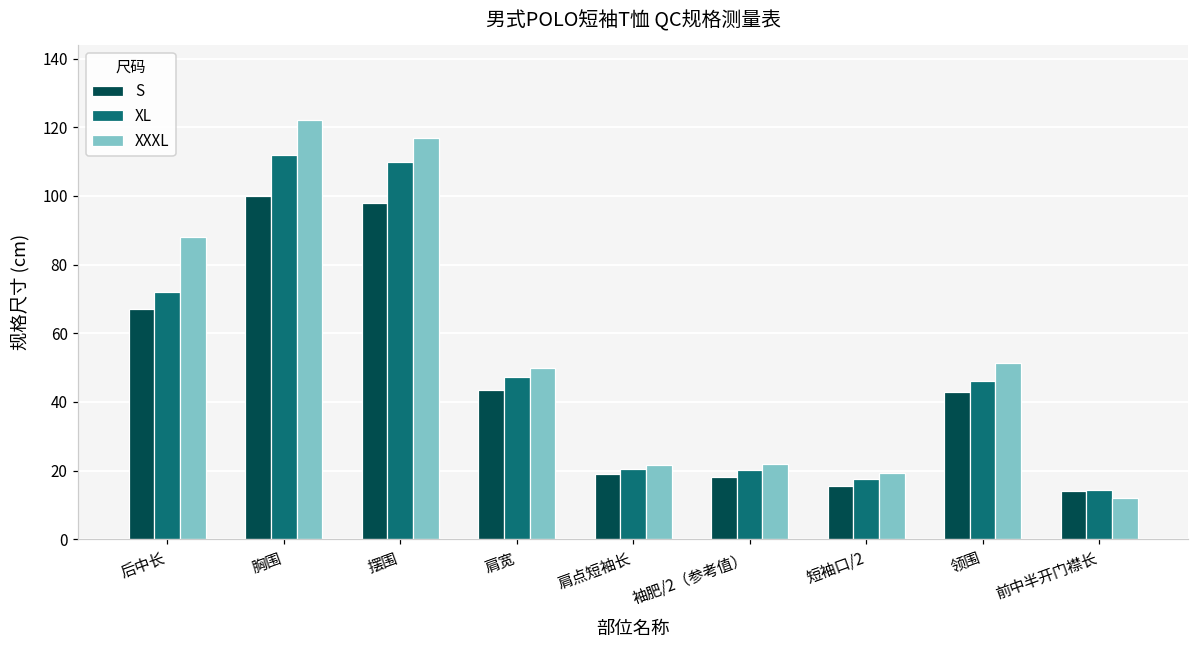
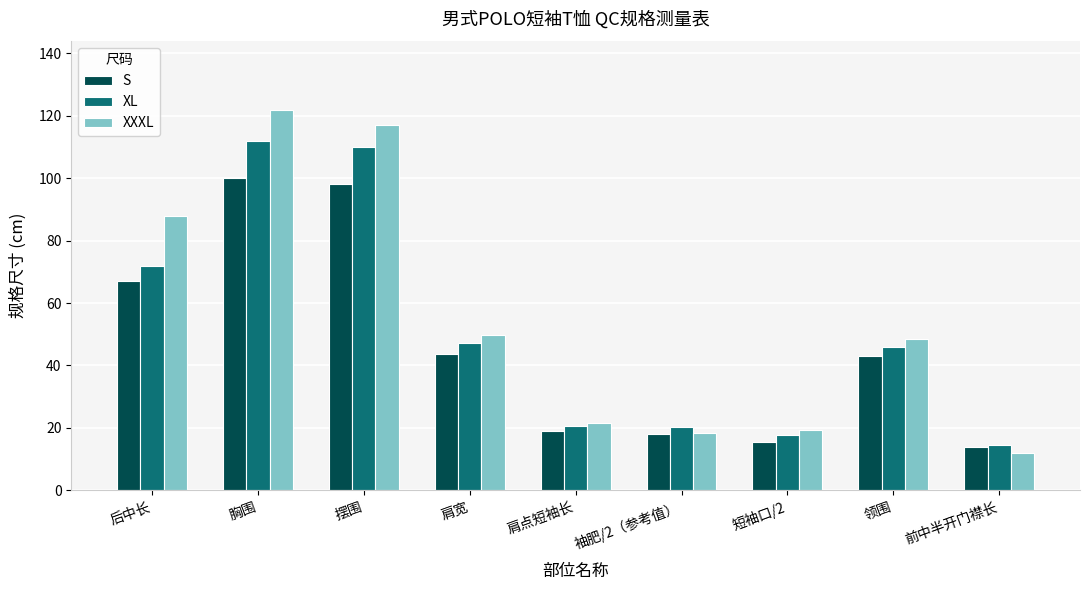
XXXL, 袖肥/2（参考值）: 22 -> 18
XXXL, 领围: 52 -> 49
